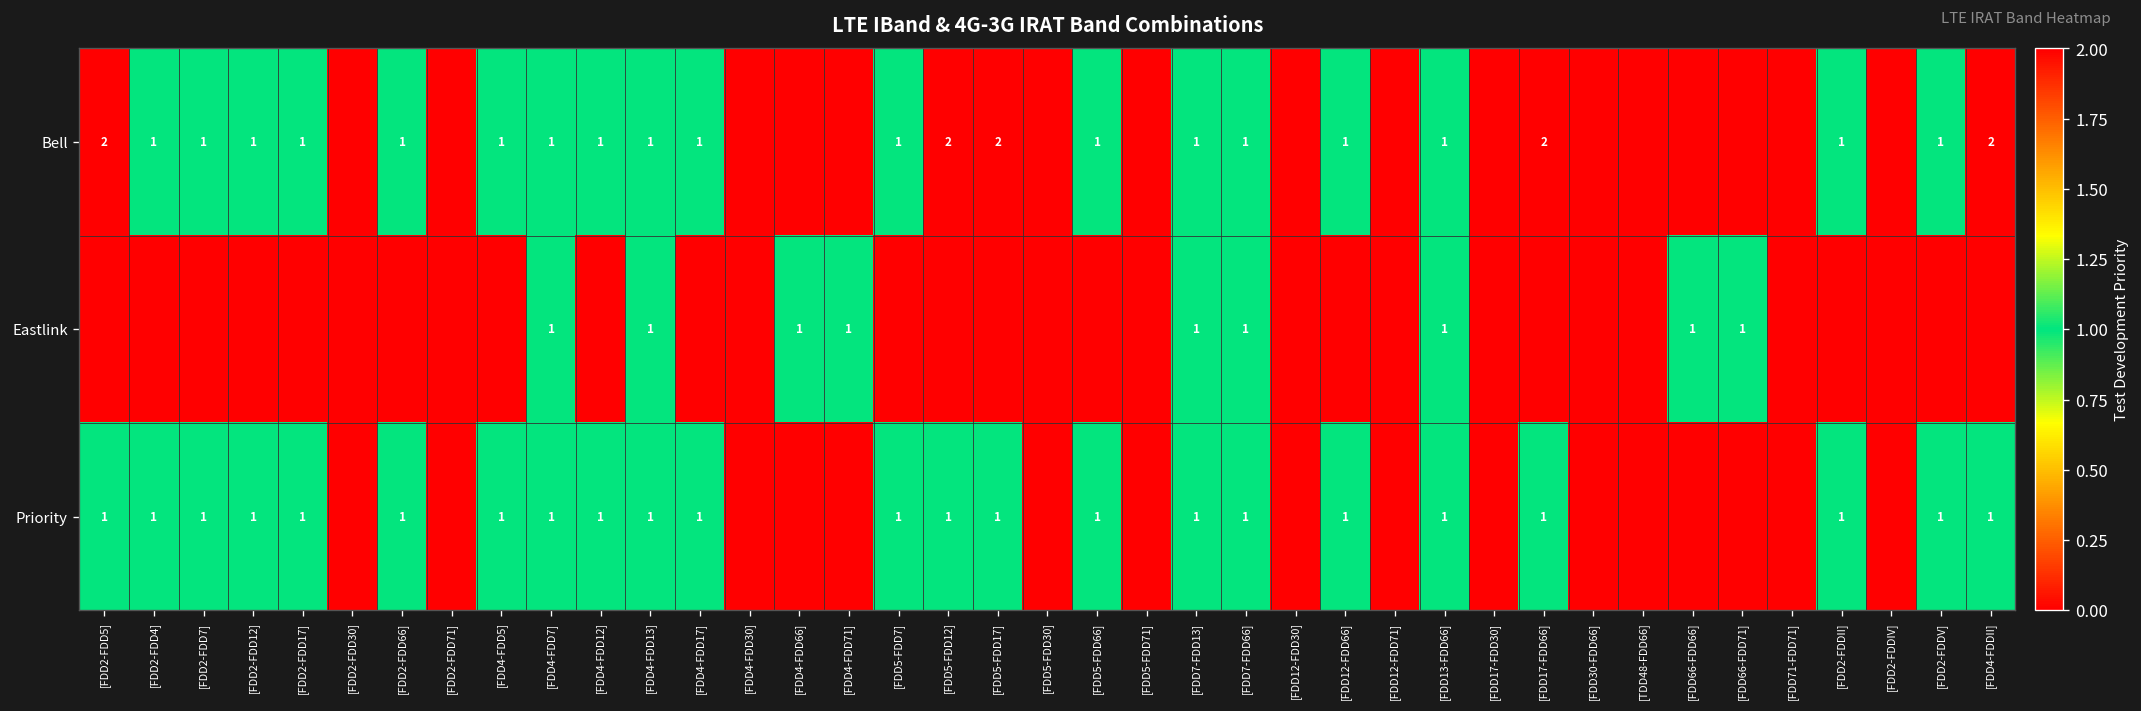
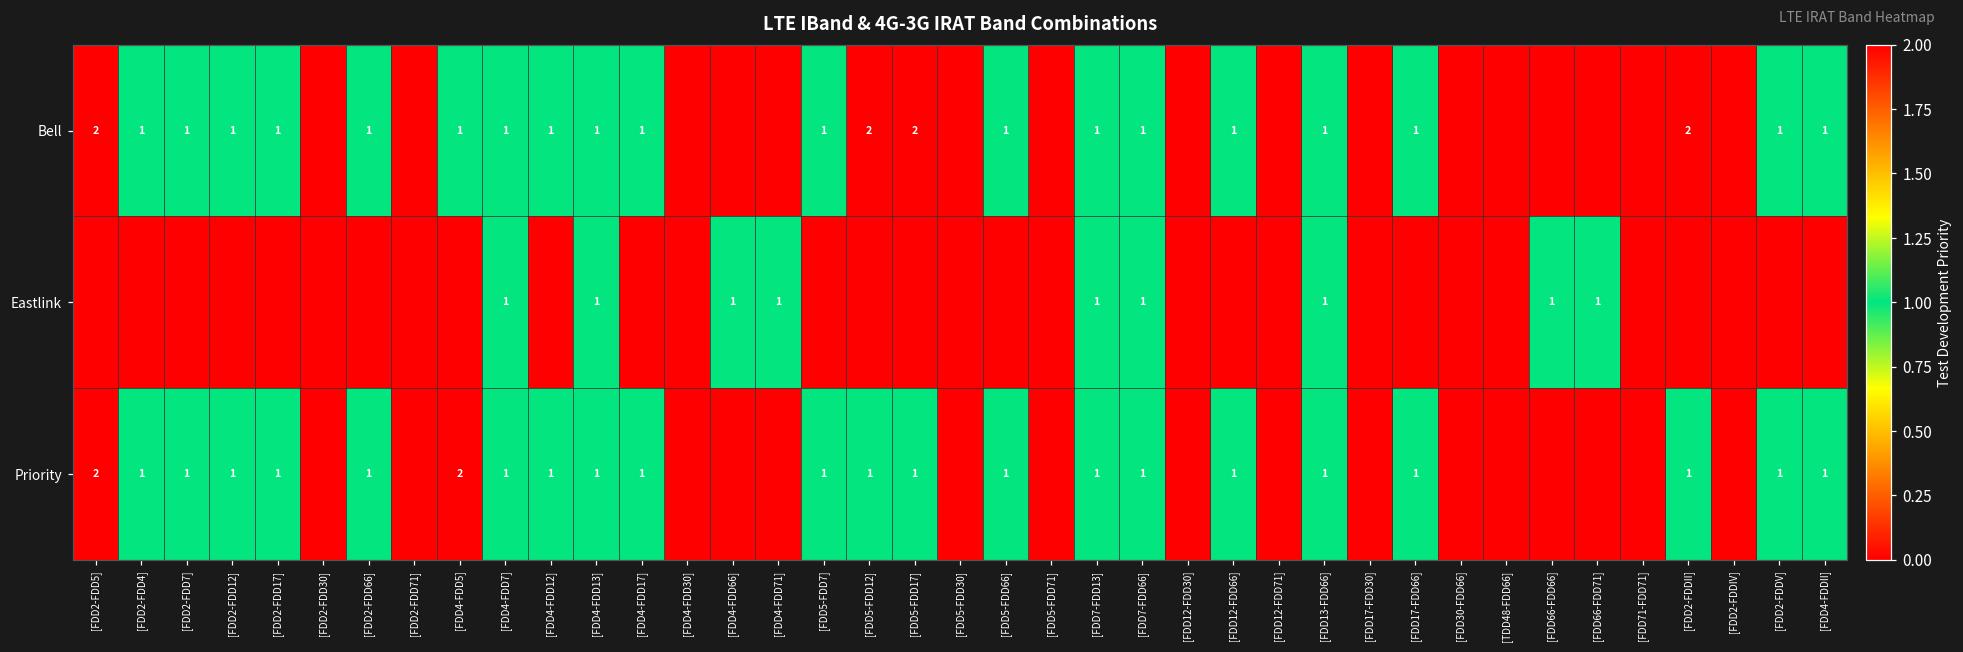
Bell, [FDD17-FDD66]: 2 -> 1
Bell, [FDD2-FDDII]: 1 -> 2
Bell, [FDD4-FDDII]: 2 -> 1
Priority, [FDD2-FDD5]: 1 -> 2
Priority, [FDD4-FDD5]: 1 -> 2
